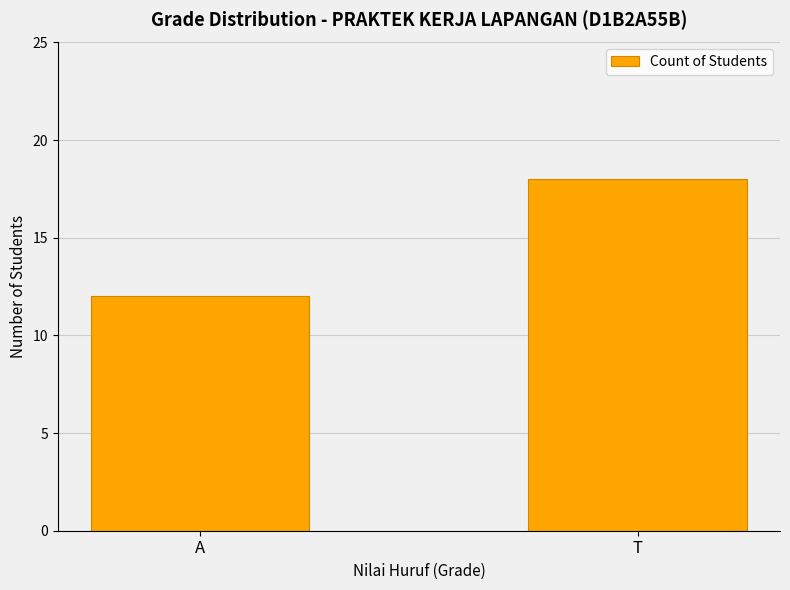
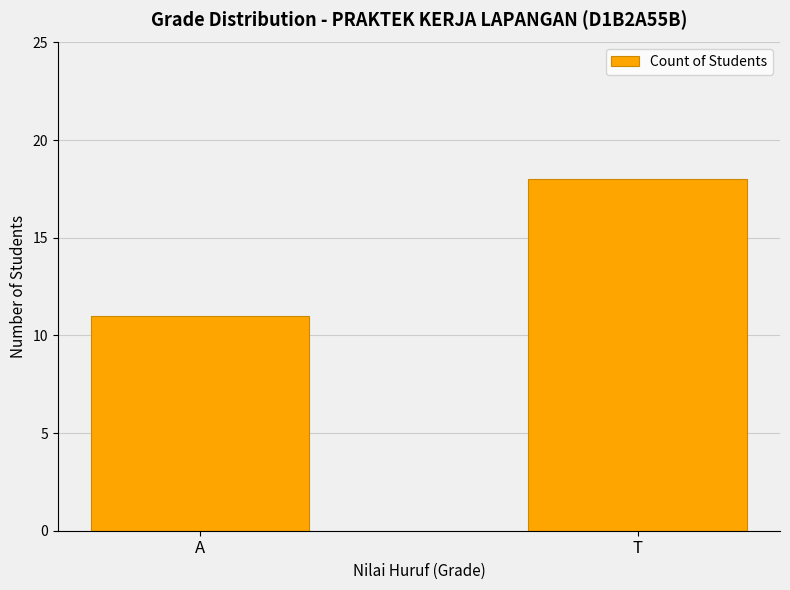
A: 12 -> 11
